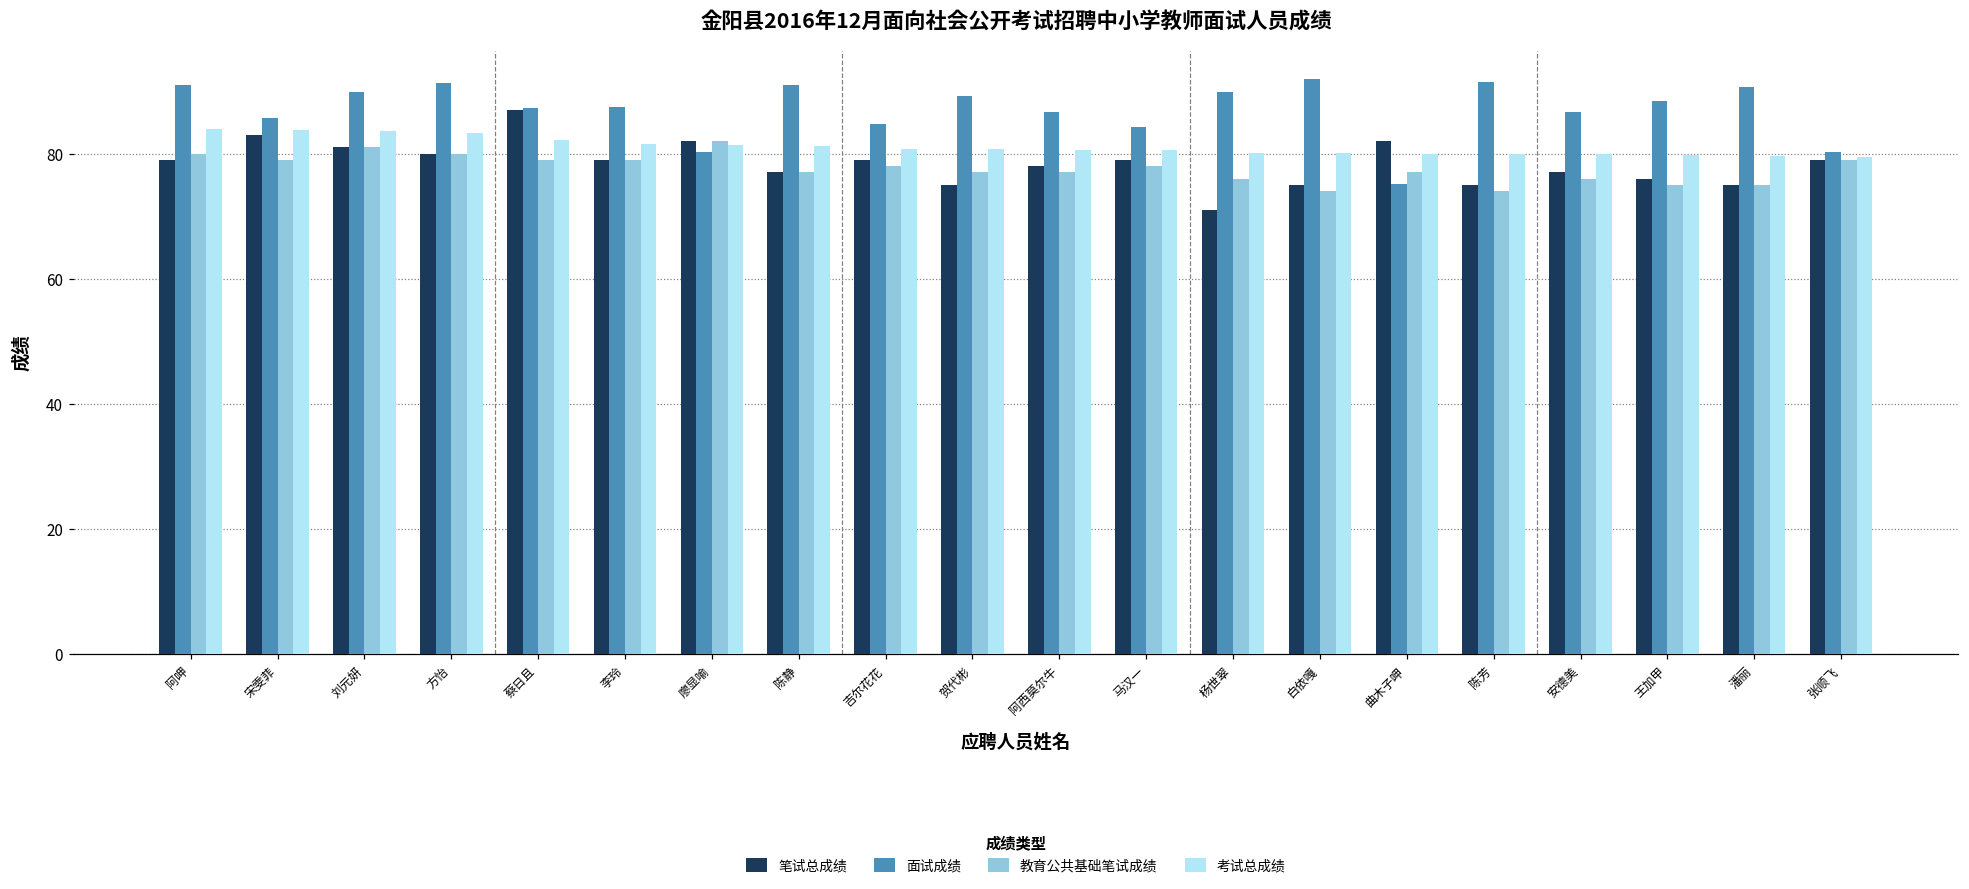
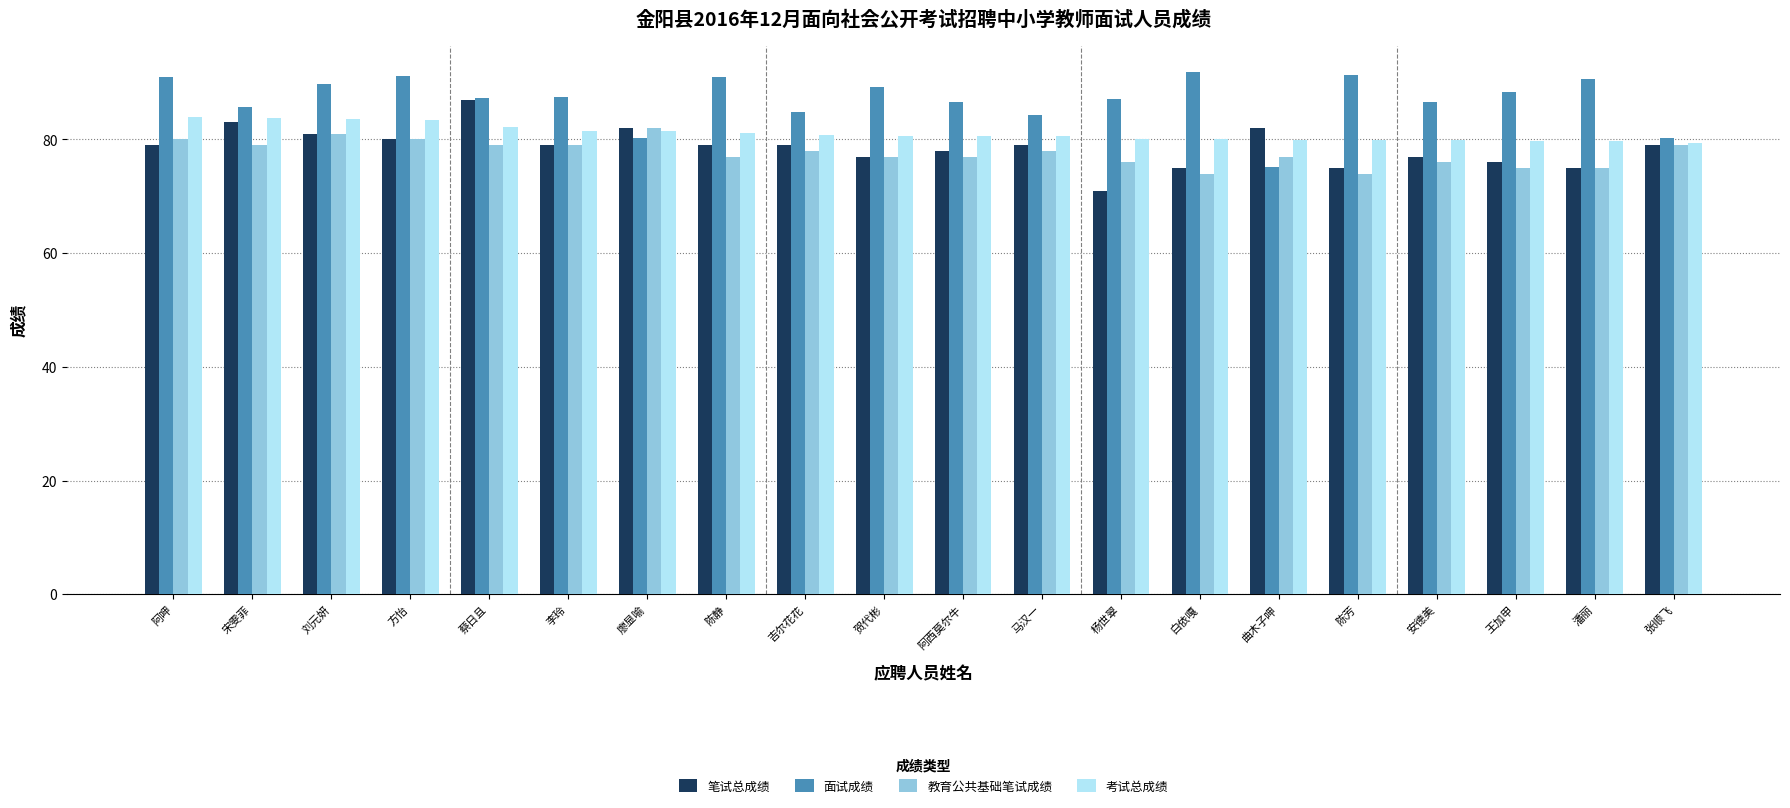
笔试总成绩, 陈静: 77 -> 79
笔试总成绩, 贺代彬: 75 -> 77
面试成绩, 杨世翠: 90 -> 87
